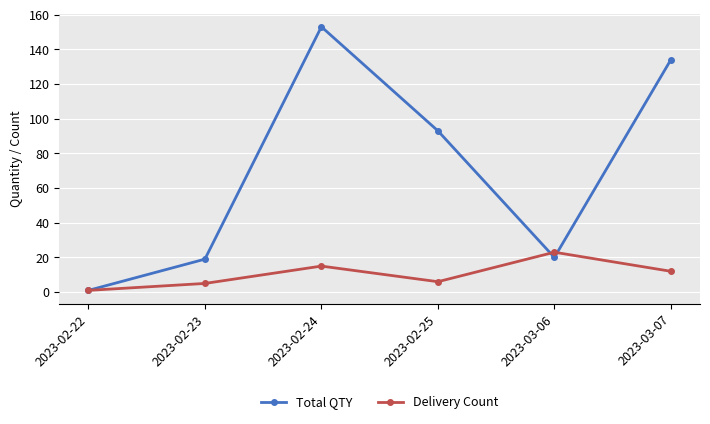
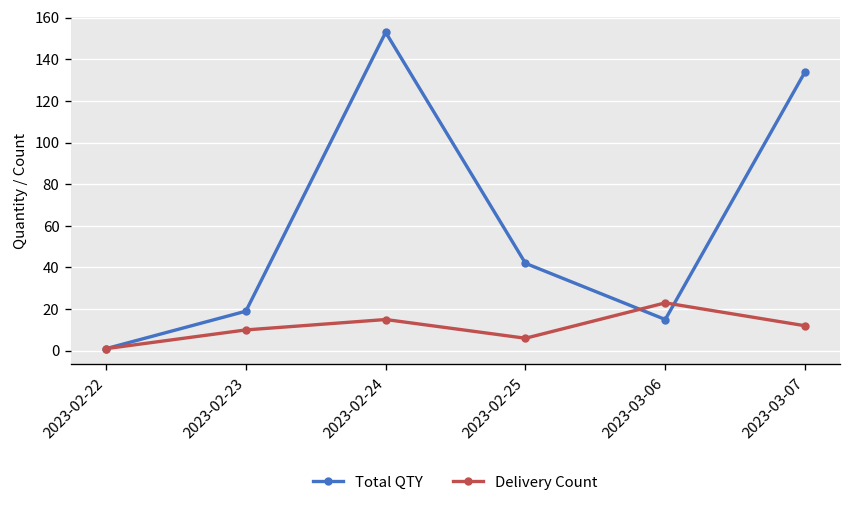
Delivery Count, 2023-02-23: 5 -> 10
Total QTY, 2023-02-25: 93 -> 42
Total QTY, 2023-03-06: 20 -> 15
